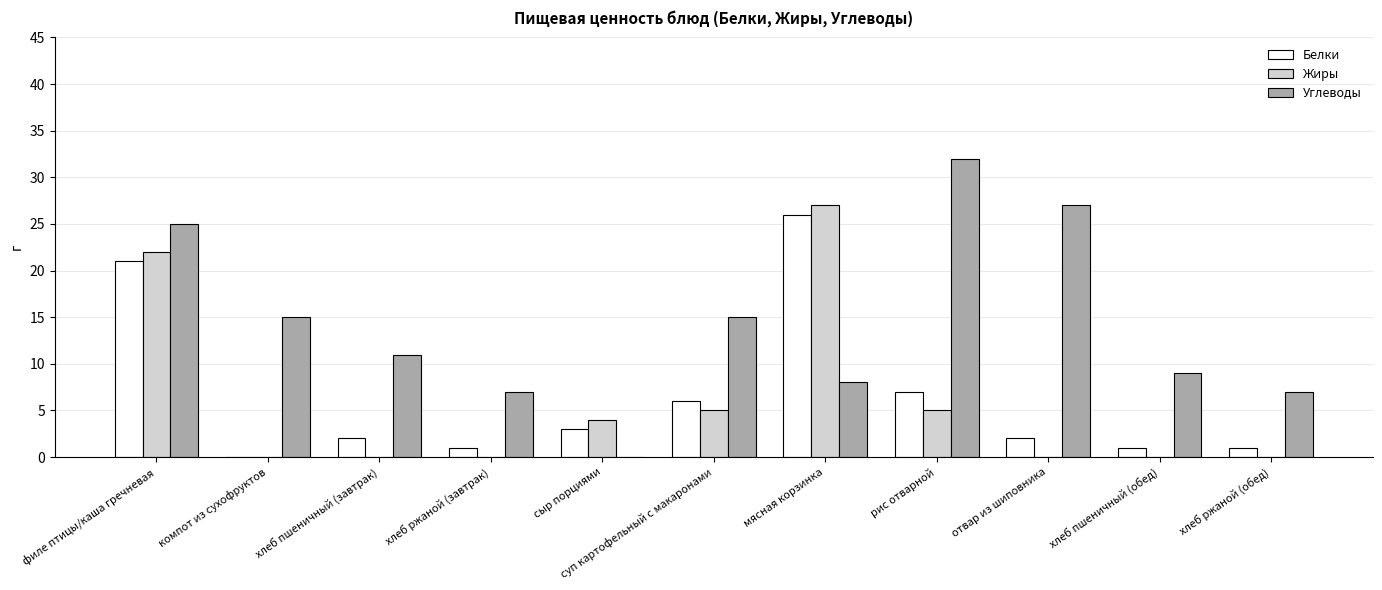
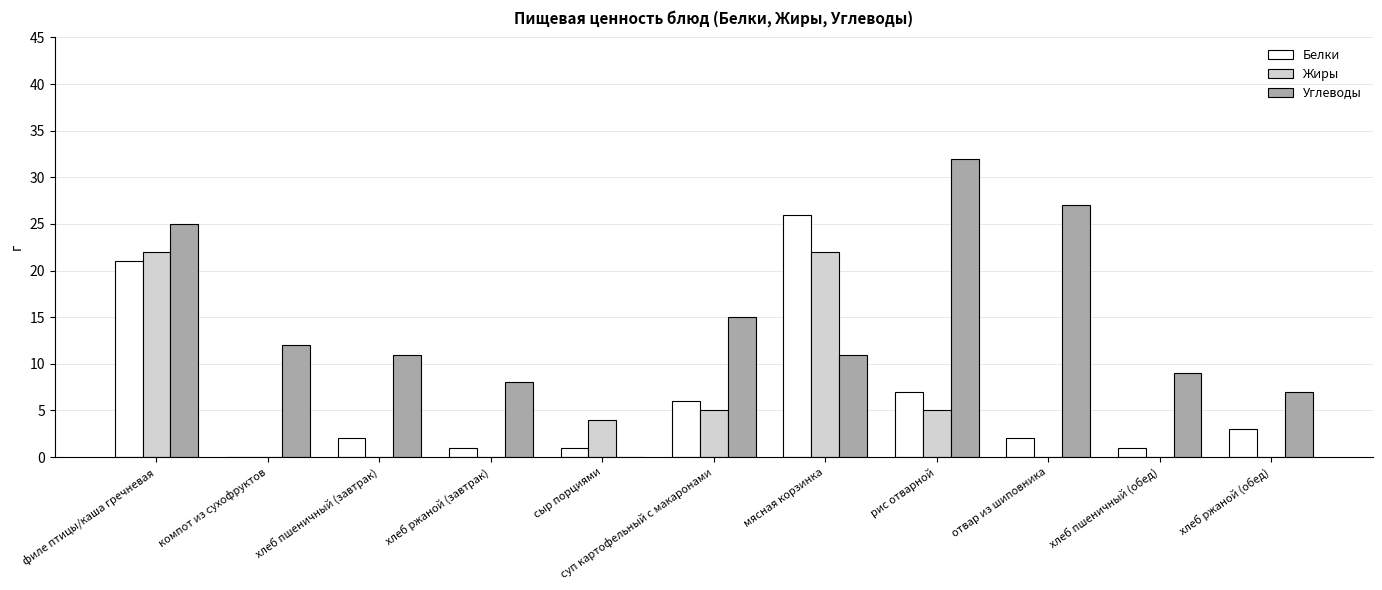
Углеводы, компот из сухофруктов: 15 -> 12
Углеводы, хлеб ржаной (завтрак): 7 -> 8
Белки, сыр порциями: 3 -> 1
Жиры, мясная корзинка: 27 -> 22
Углеводы, мясная корзинка: 8 -> 11
Белки, хлеб ржаной (обед): 1 -> 3
